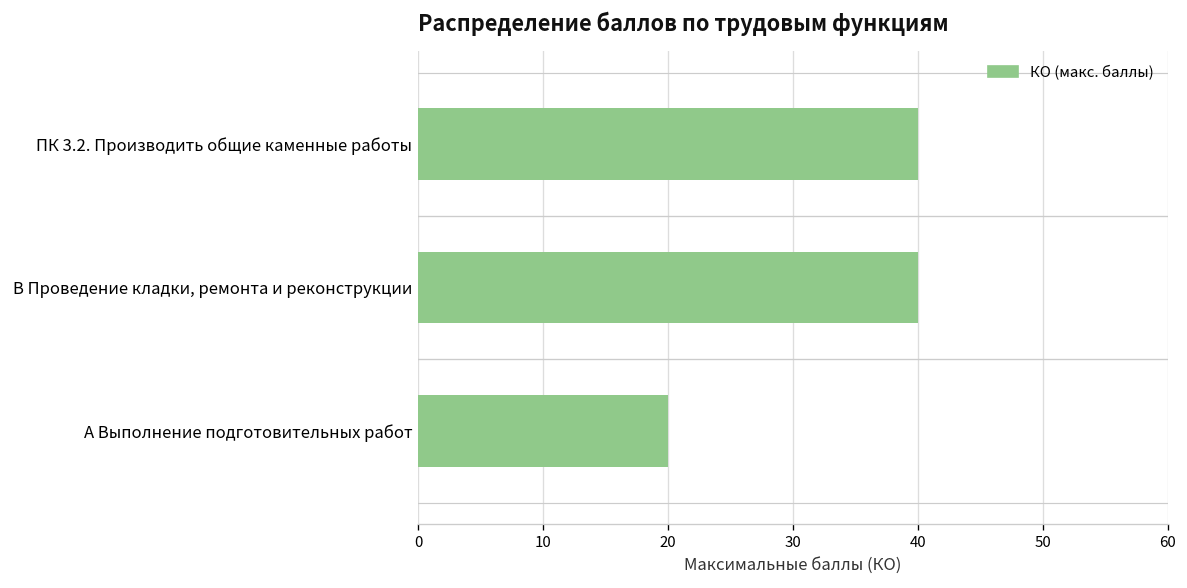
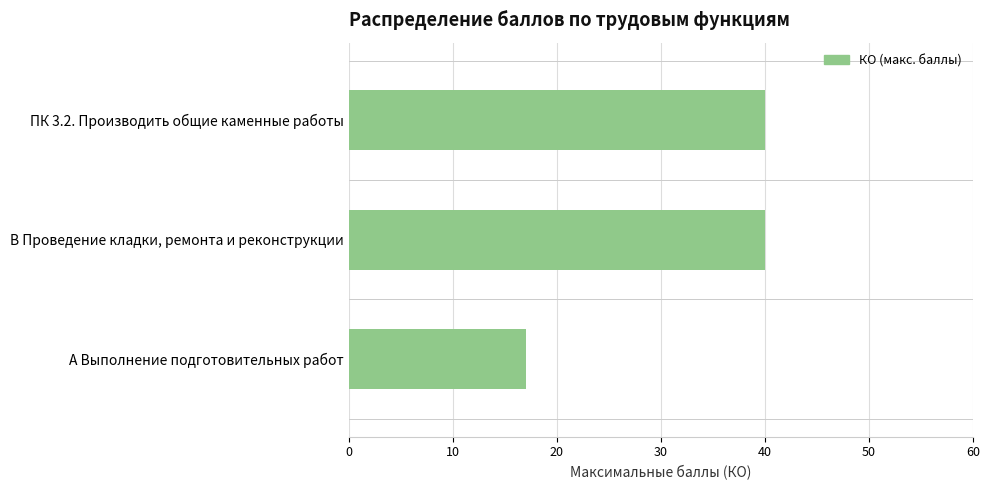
А Выполнение подготовительных работ: 20 -> 17
